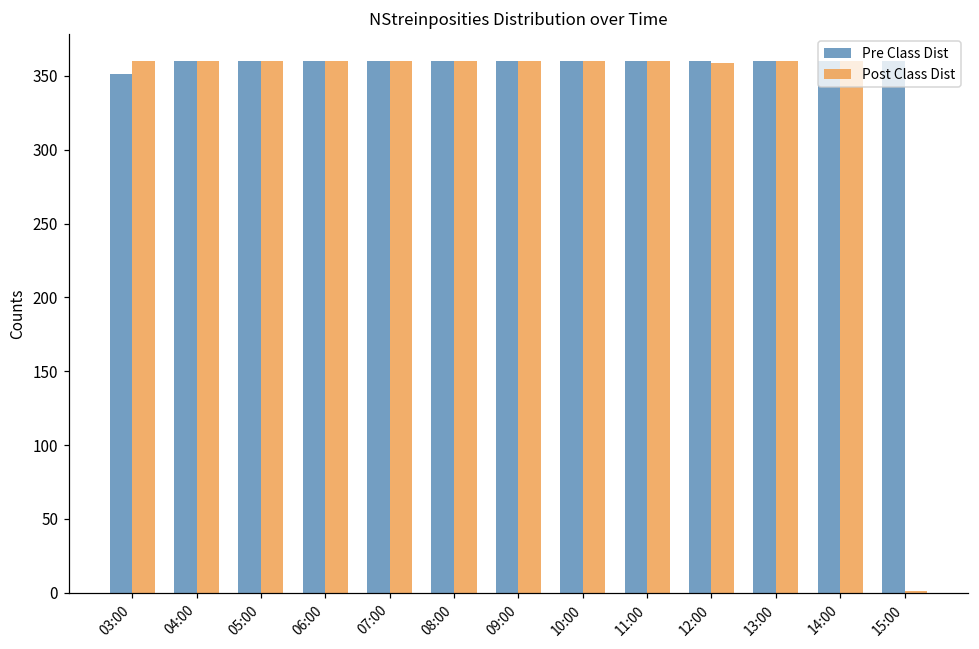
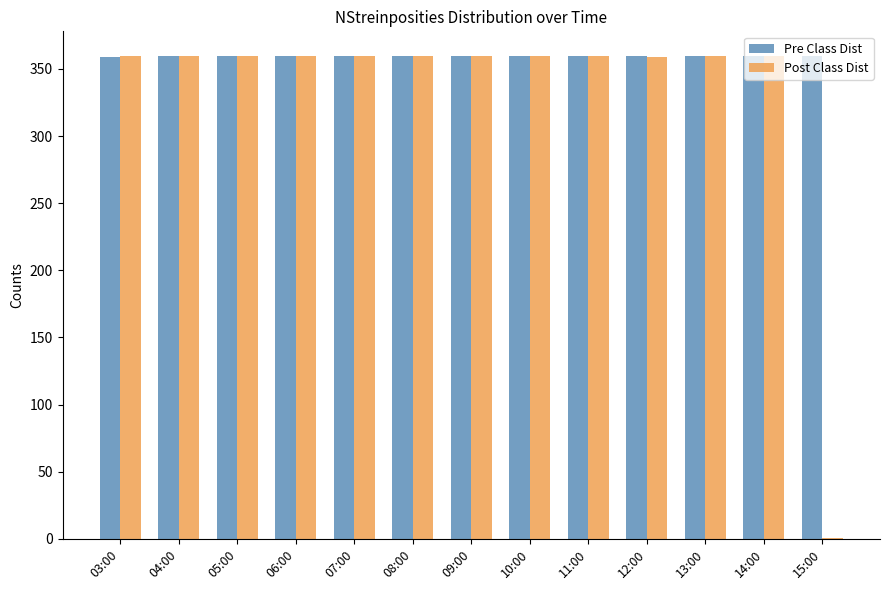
Pre Class Dist, 03:00: 351 -> 359
